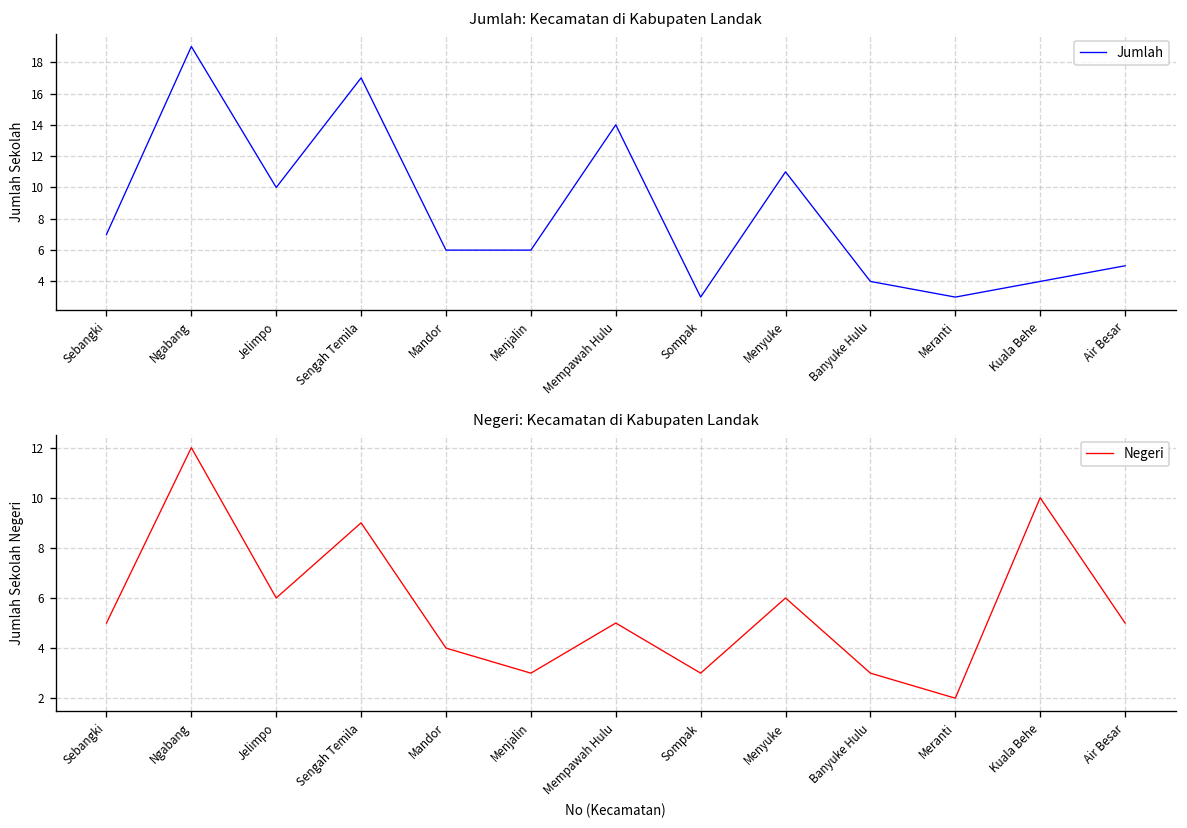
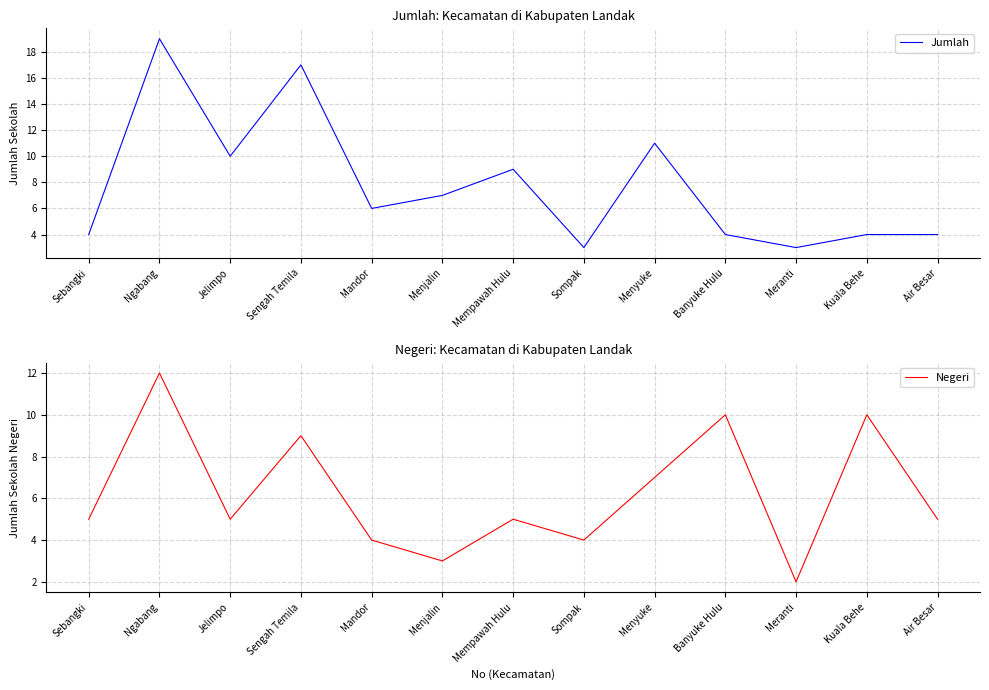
Jumlah: Kecamatan di Kabupaten Landak, Sebangki: 7 -> 4
Jumlah: Kecamatan di Kabupaten Landak, Menjalin: 6 -> 7
Jumlah: Kecamatan di Kabupaten Landak, Mempawah Hulu: 14 -> 9
Jumlah: Kecamatan di Kabupaten Landak, Air Besar: 5 -> 4
Negeri: Kecamatan di Kabupaten Landak, Jelimpo: 6 -> 5
Negeri: Kecamatan di Kabupaten Landak, Sompak: 3 -> 4
Negeri: Kecamatan di Kabupaten Landak, Menyuke: 6 -> 7
Negeri: Kecamatan di Kabupaten Landak, Banyuke Hulu: 3 -> 10
